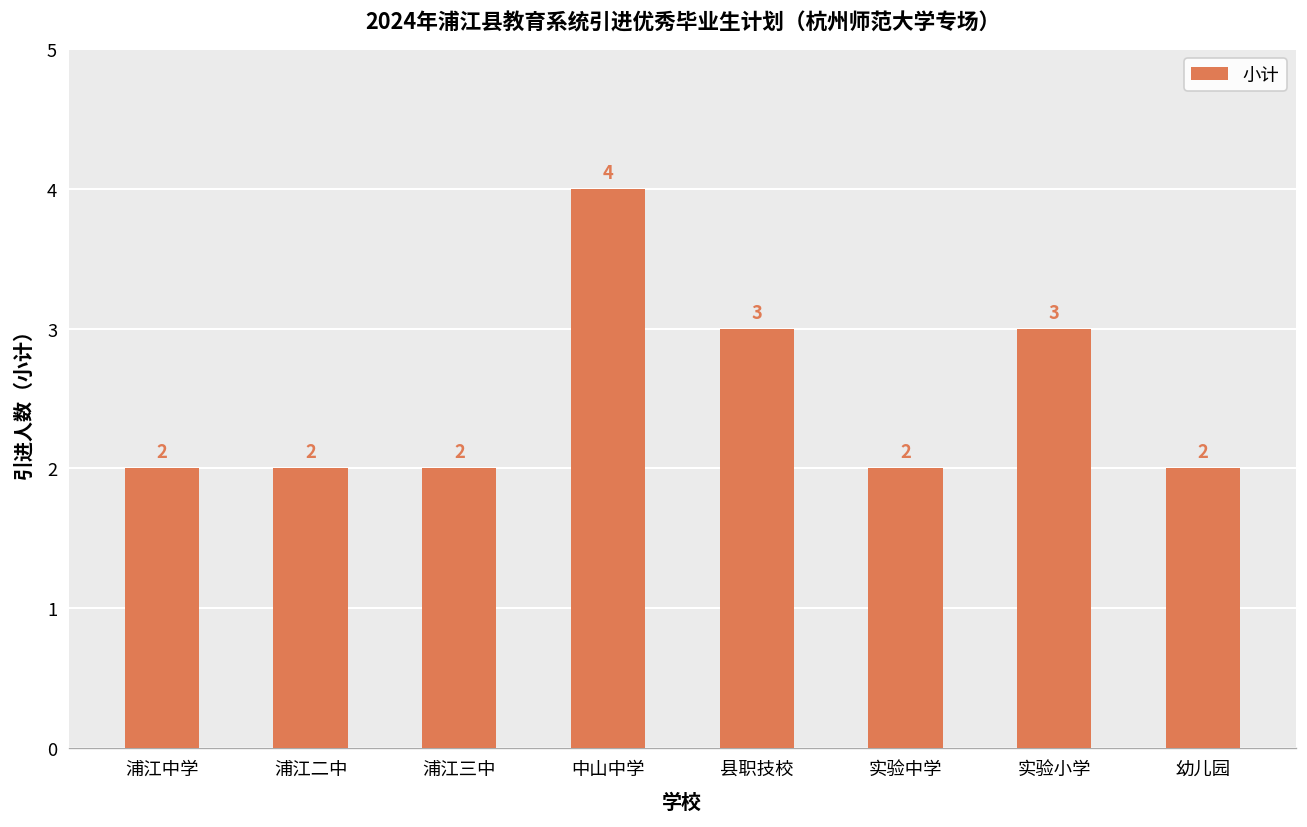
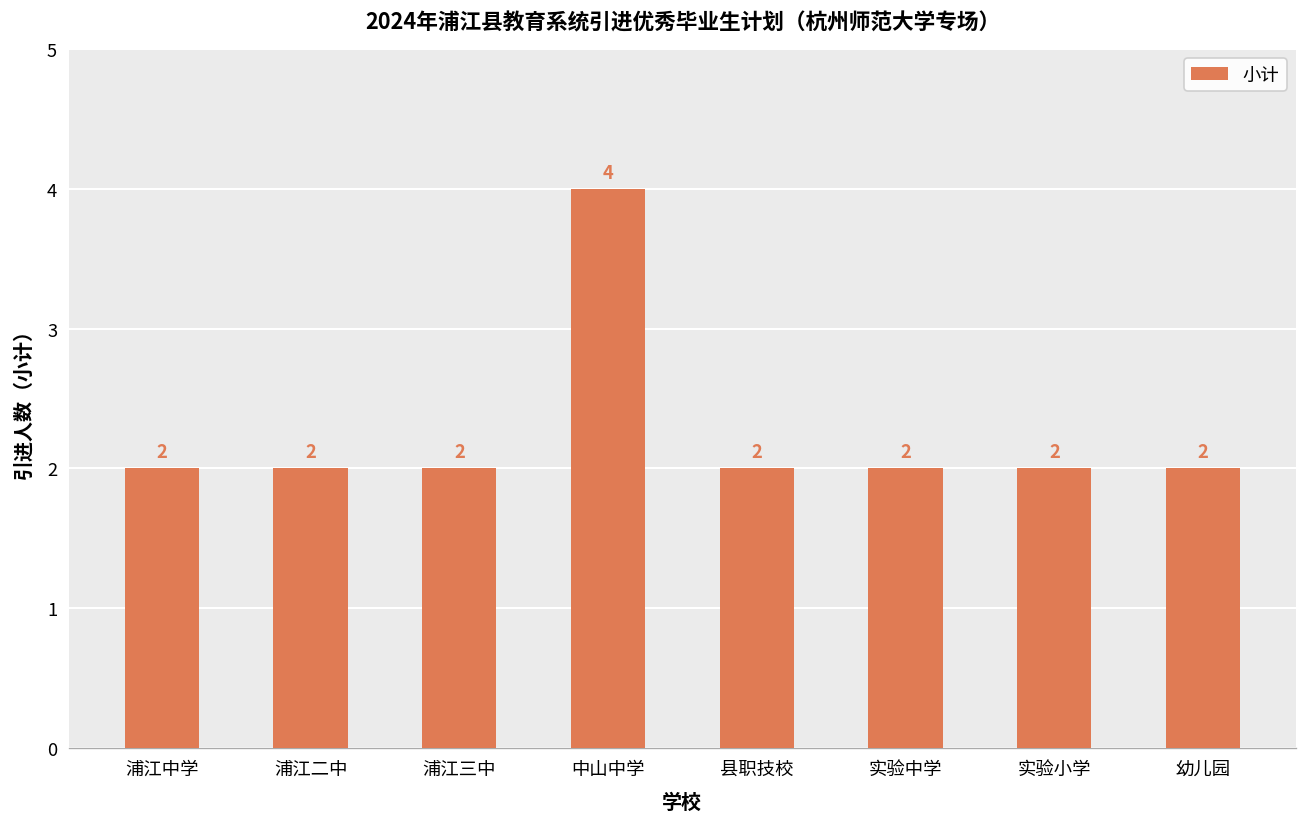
县职技校: 3 -> 2
实验小学: 3 -> 2
